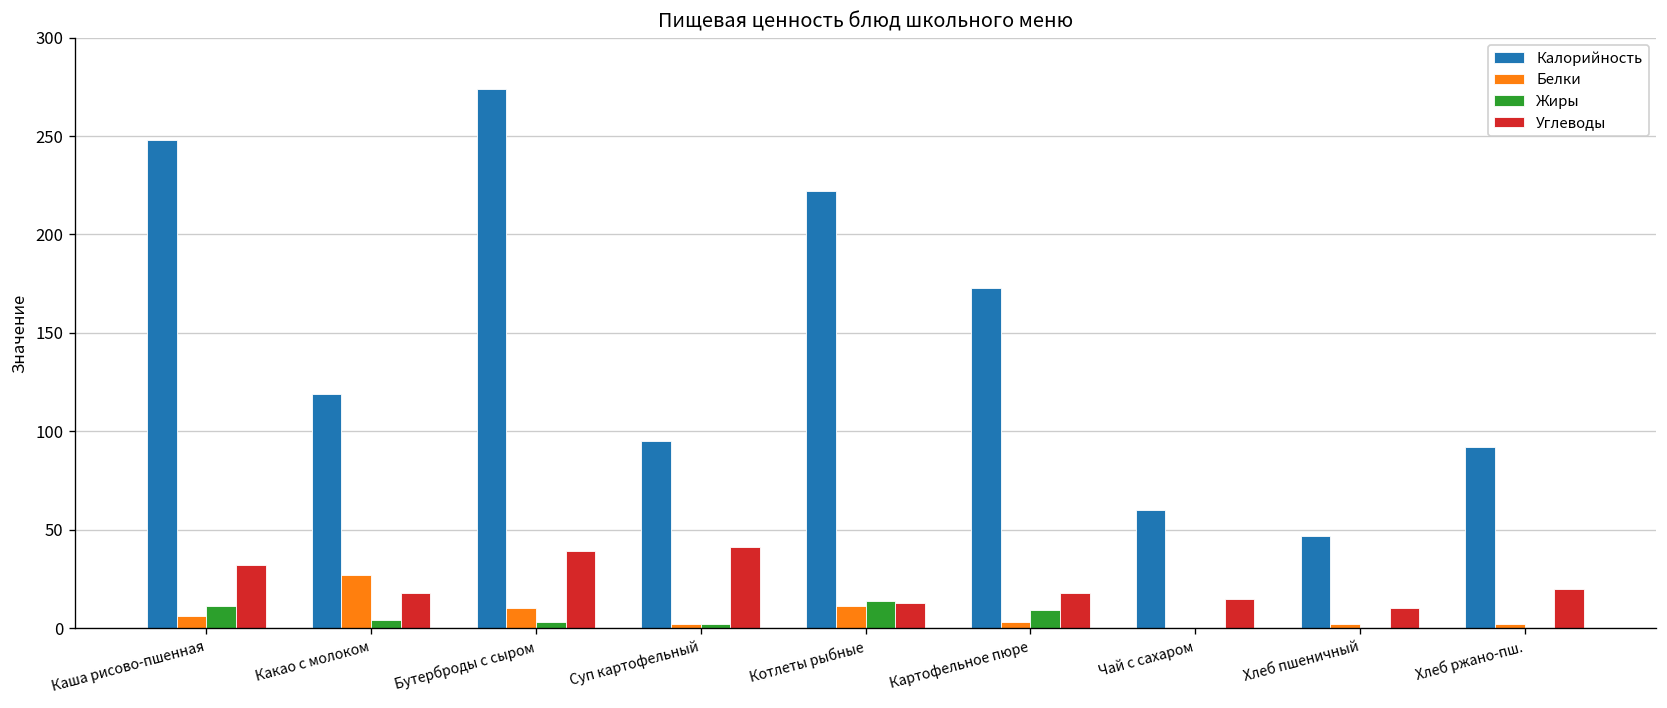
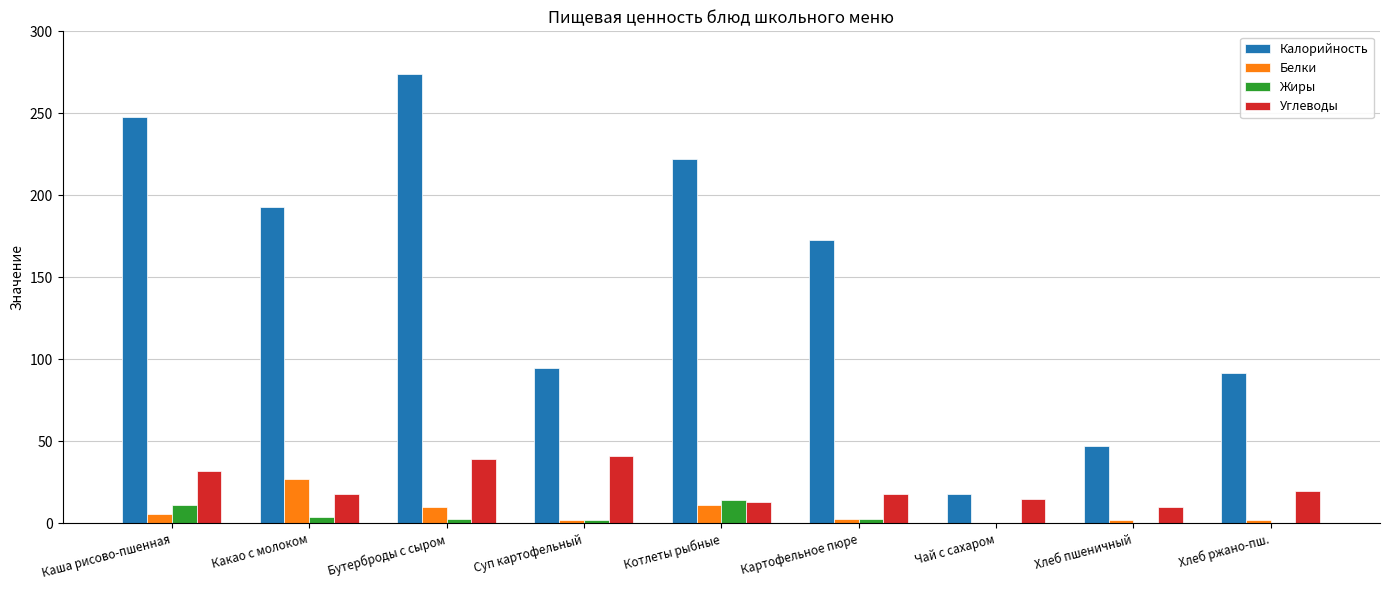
Калорийность, Какао с молоком: 119 -> 193
Жиры, Картофельное пюре: 9 -> 3
Калорийность, Чай с сахаром: 60 -> 18
